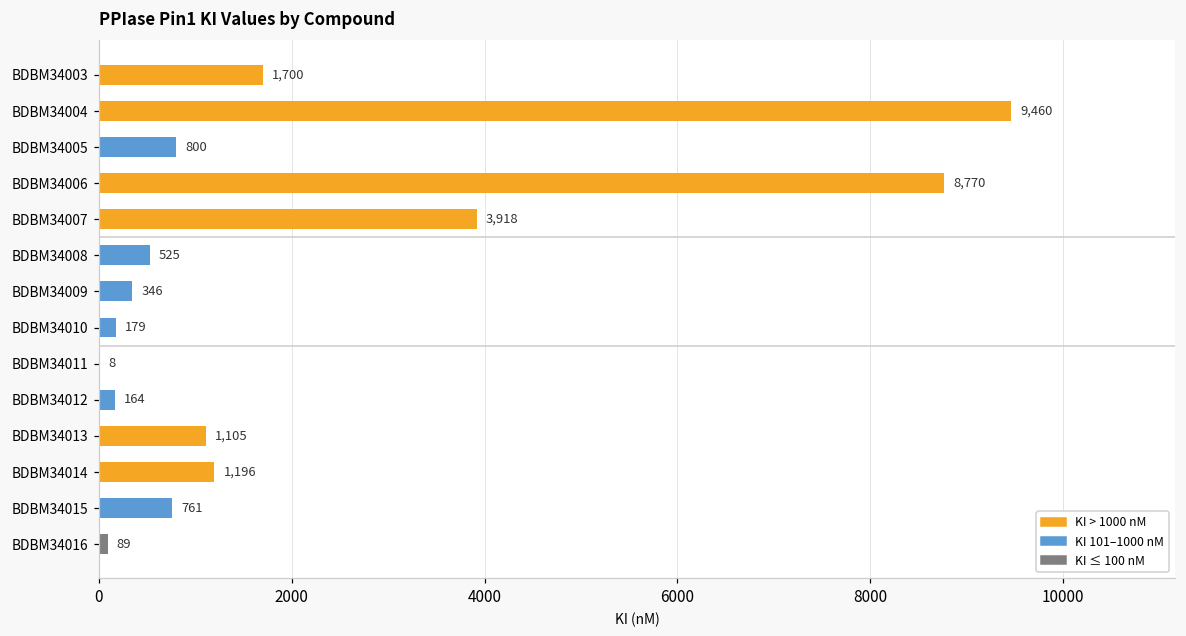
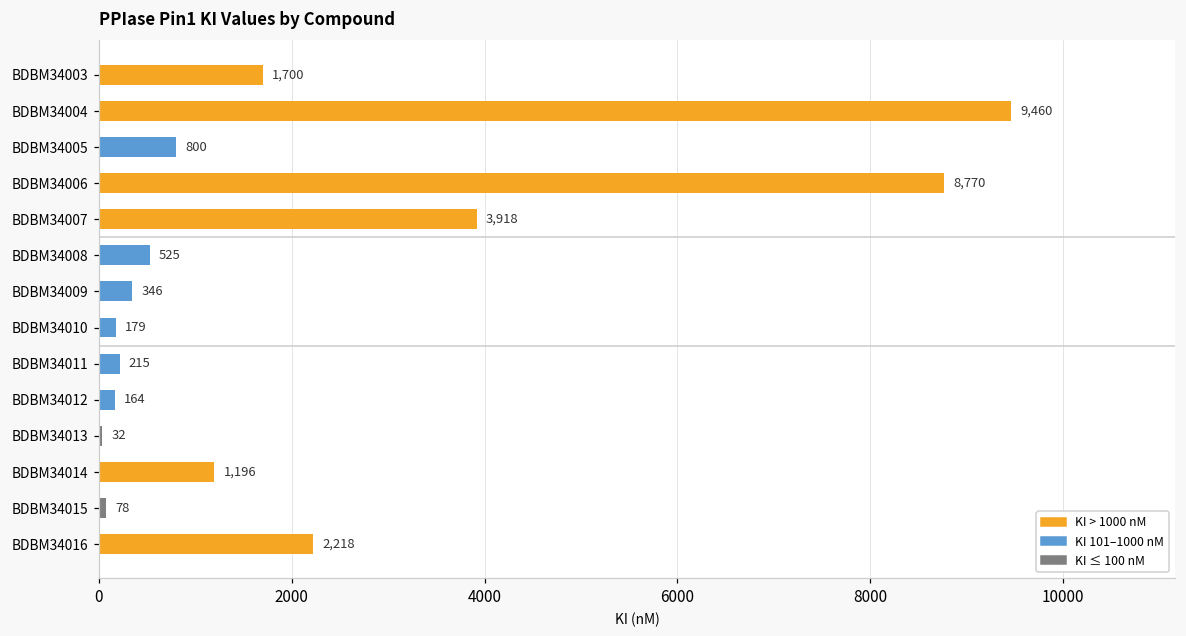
BDBM34011: 8 -> 215
BDBM34013: 1,105 -> 32
BDBM34015: 761 -> 78
BDBM34016: 89 -> 2,218
